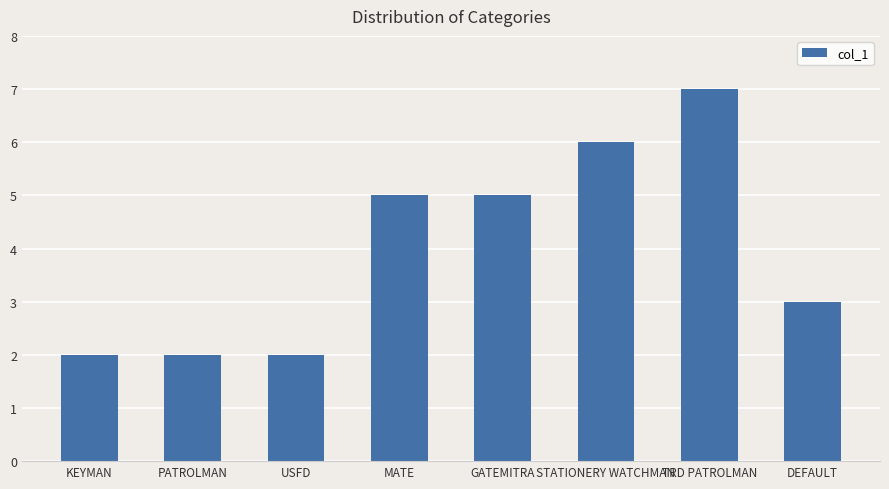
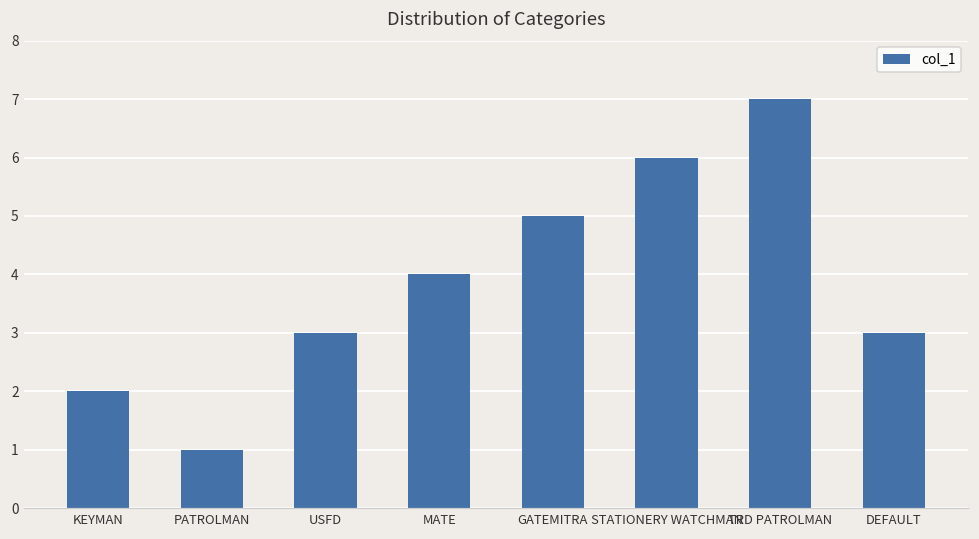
PATROLMAN: 2 -> 1
USFD: 2 -> 3
MATE: 5 -> 4
